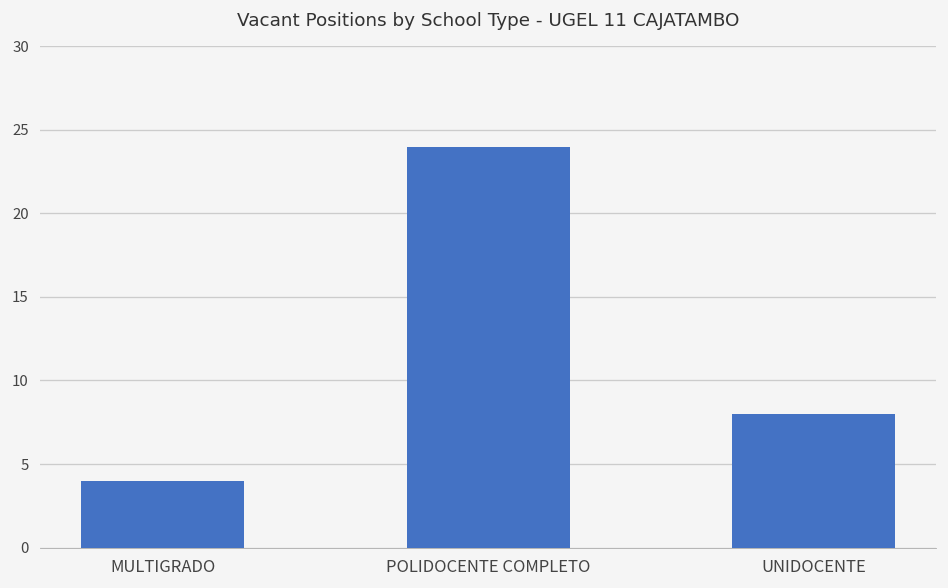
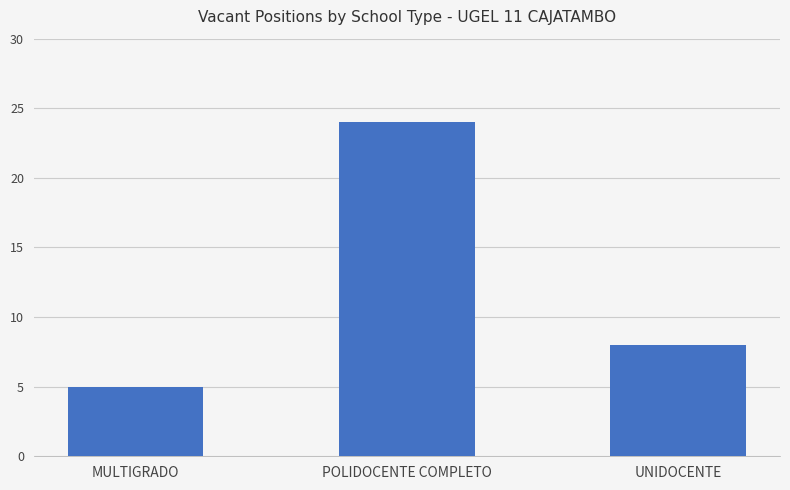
MULTIGRADO: 4 -> 5
